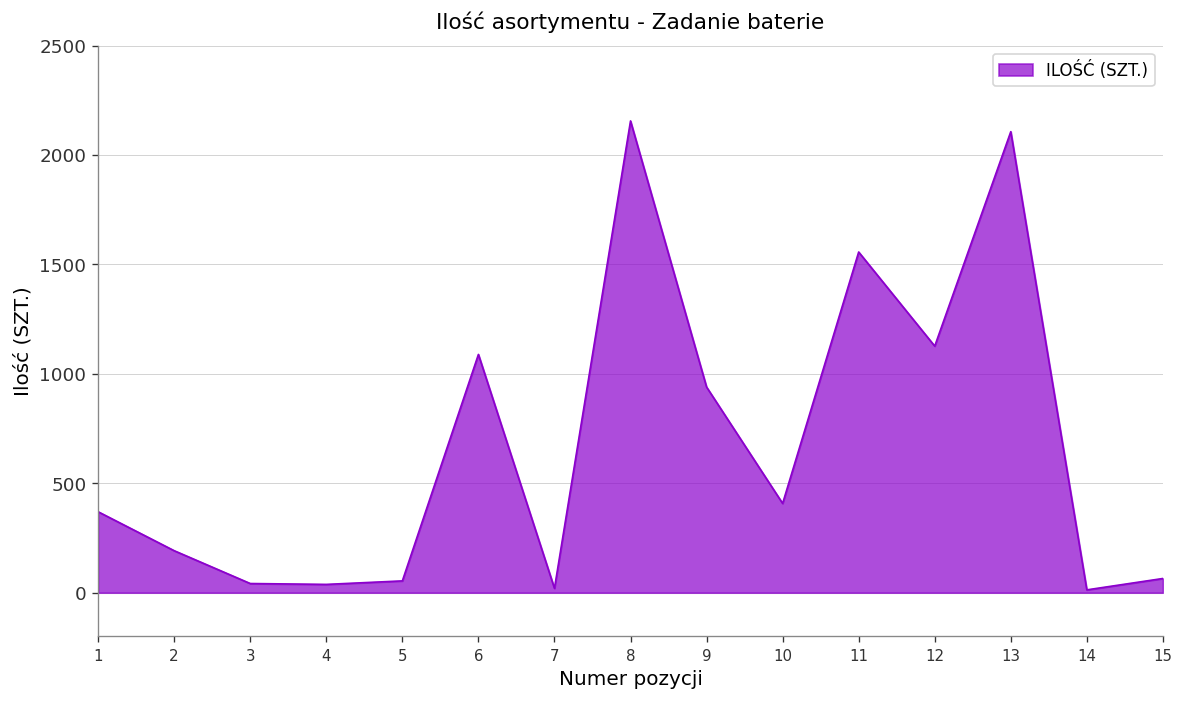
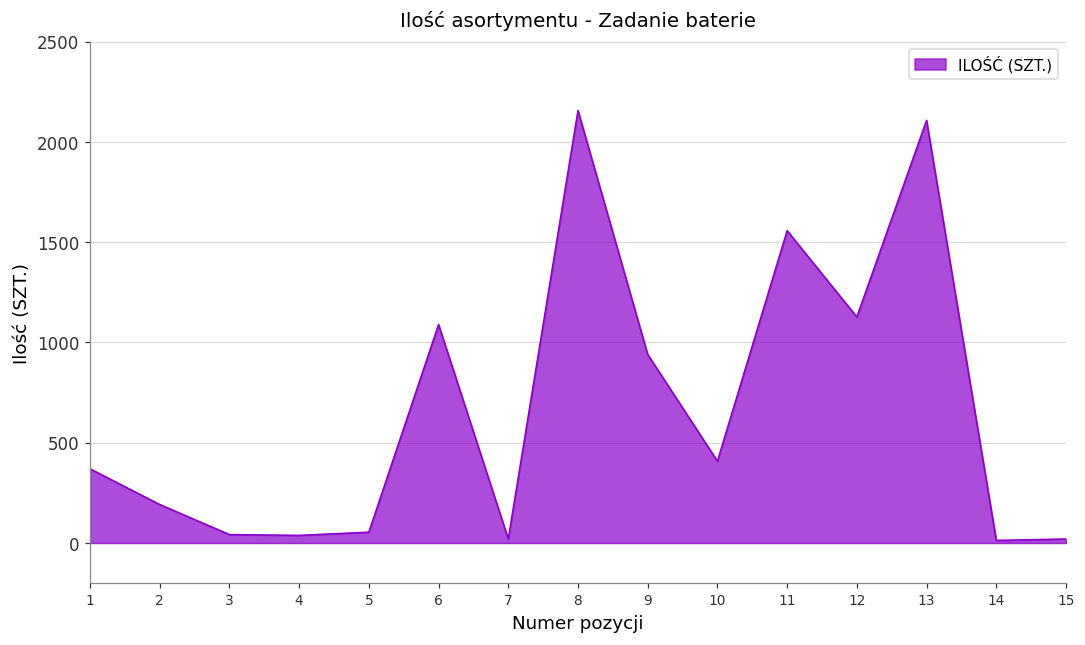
15: 70 -> 20
